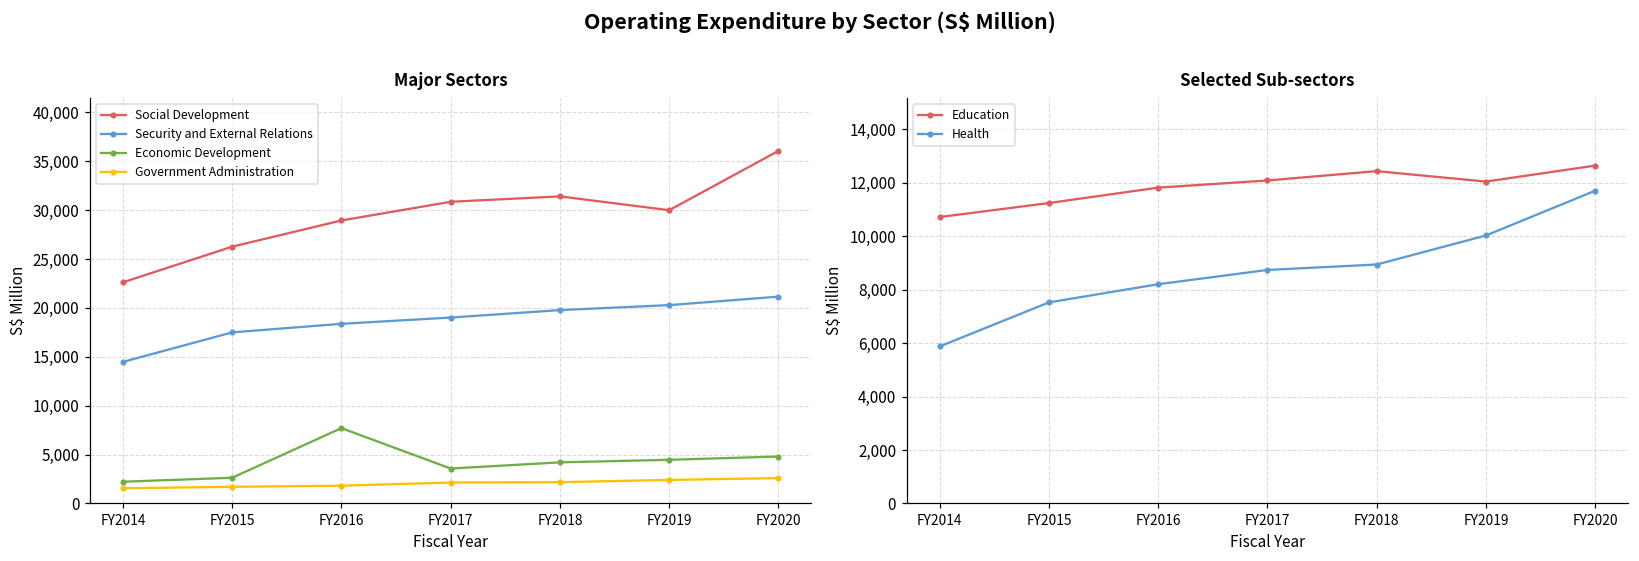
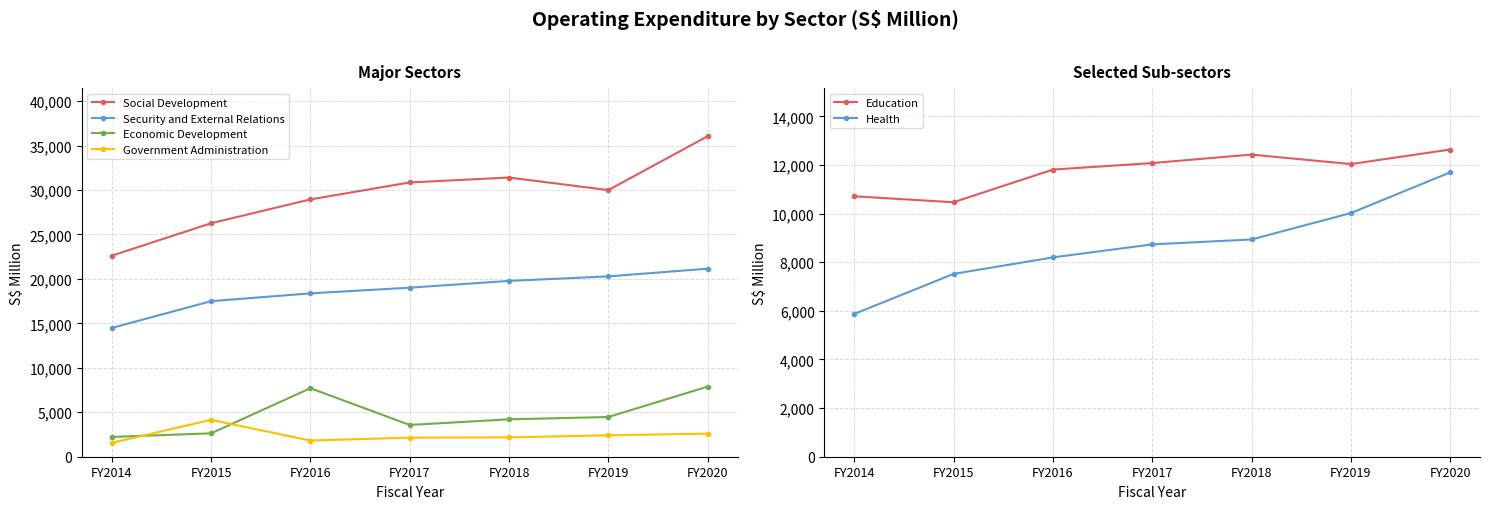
Major Sectors, Government Administration, FY2015: 2,000 -> 4,000
Major Sectors, Economic Development, FY2020: 5,000 -> 8,000
Selected Sub-sectors, Education, FY2015: 11,200 -> 10,500
